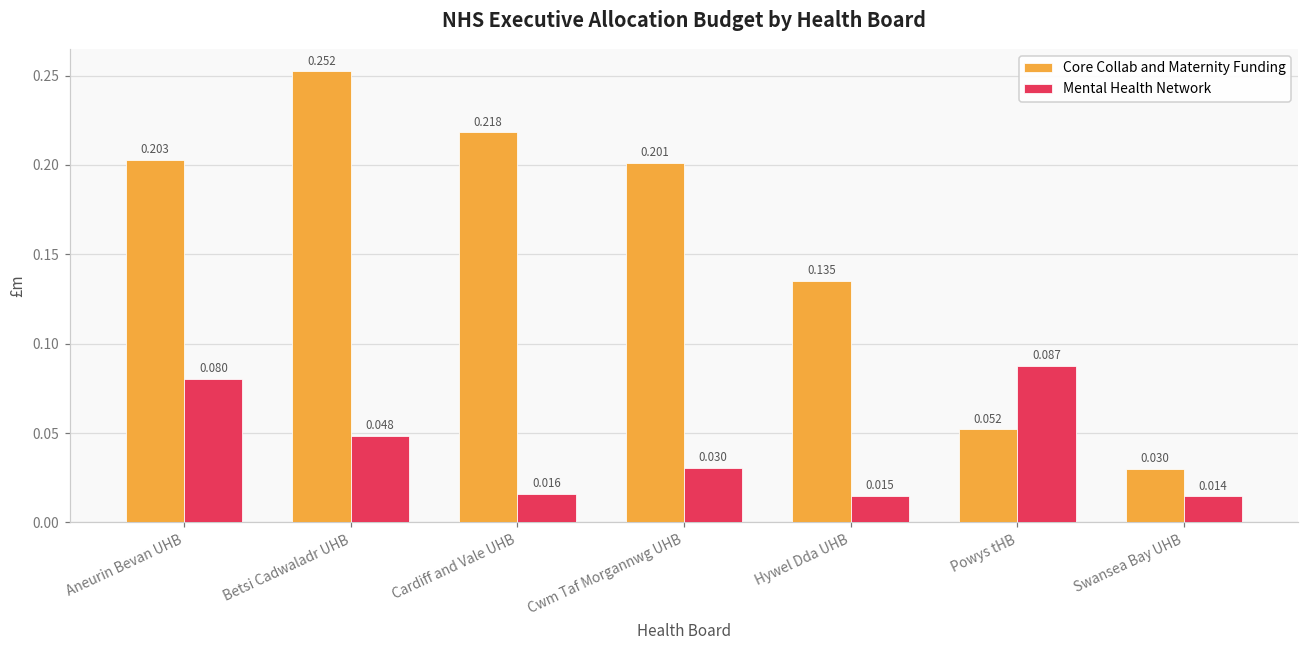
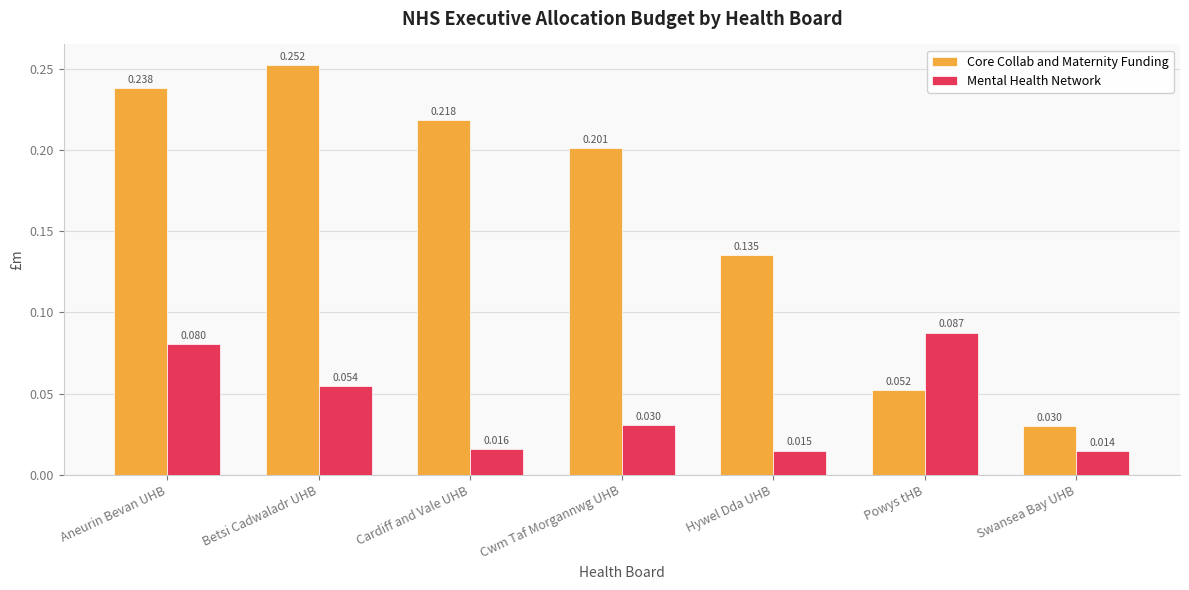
Core Collab and Maternity Funding, Aneurin Bevan UHB: 0.203 -> 0.238
Mental Health Network, Betsi Cadwaladr UHB: 0.048 -> 0.054
